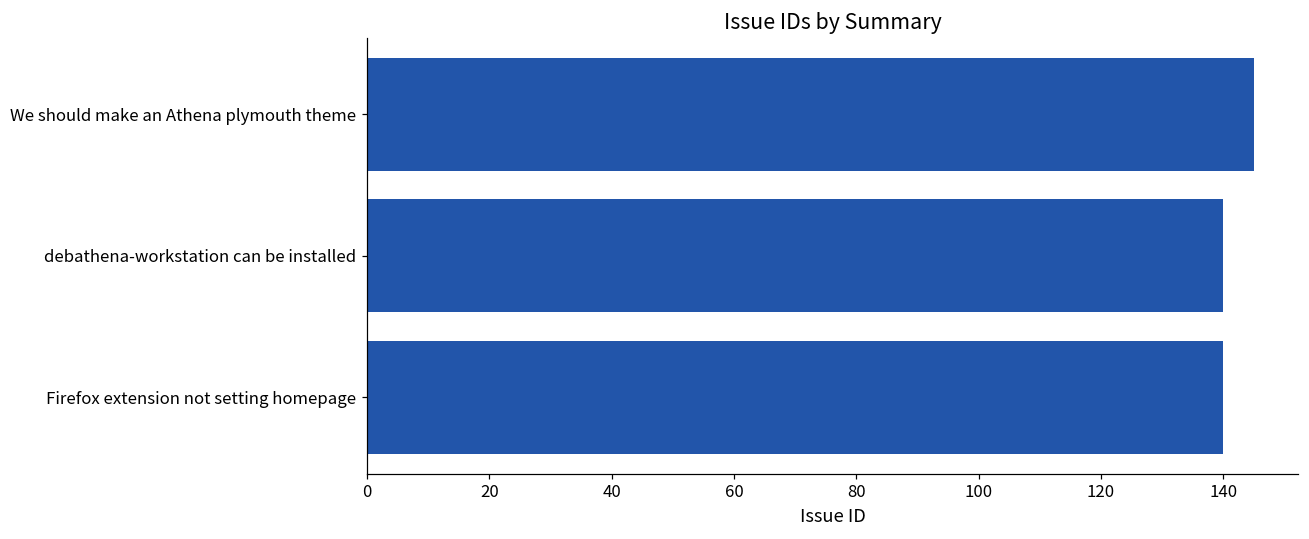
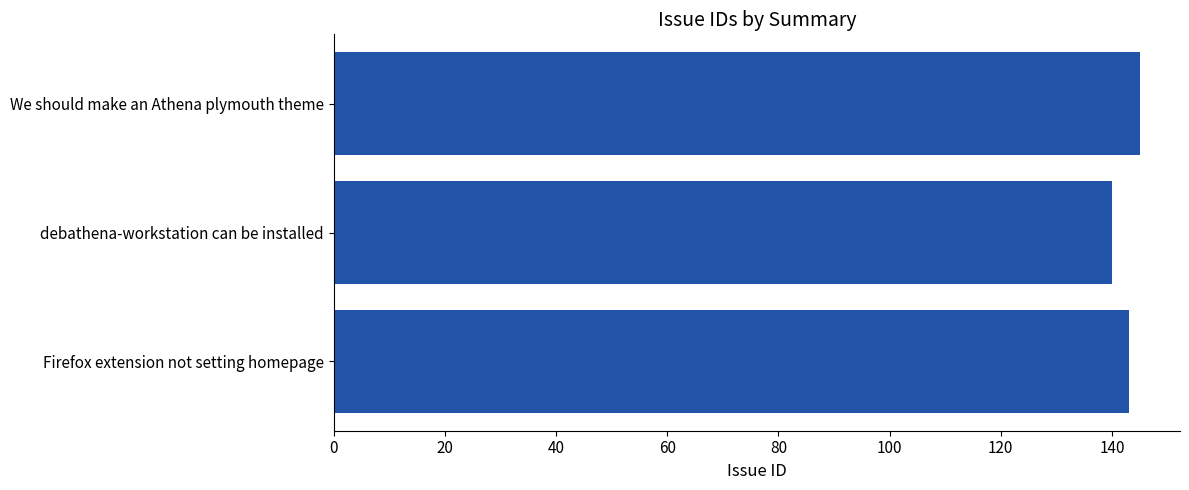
Firefox extension not setting homepage: 140 -> 143
